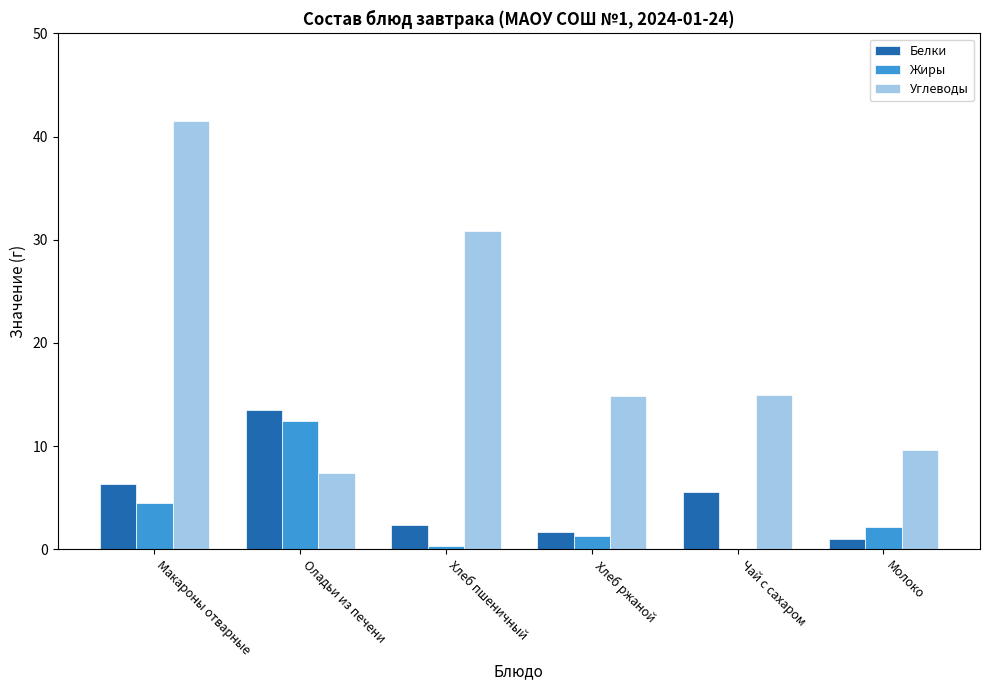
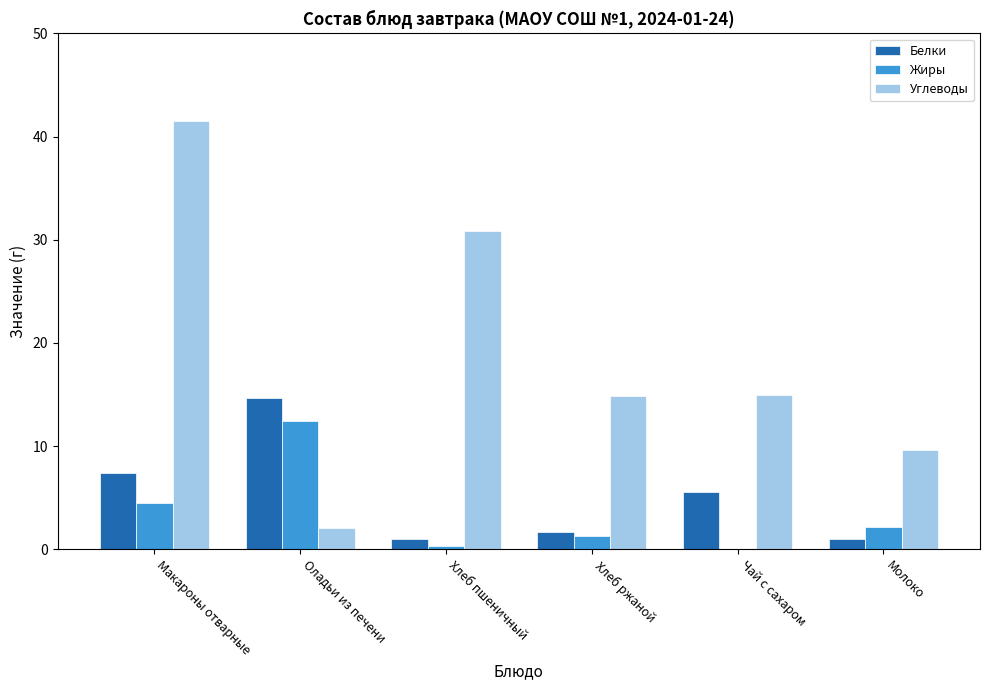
Белки, Макароны отварные: 6.3 -> 7.4
Белки, Оладьи из печени: 13.5 -> 14.7
Углеводы, Оладьи из печени: 7.4 -> 2.0
Белки, Хлеб пшеничный: 2.4 -> 1.0
